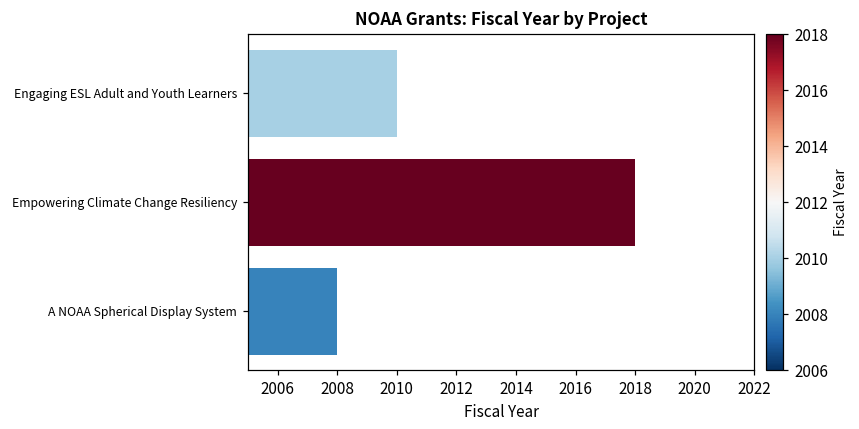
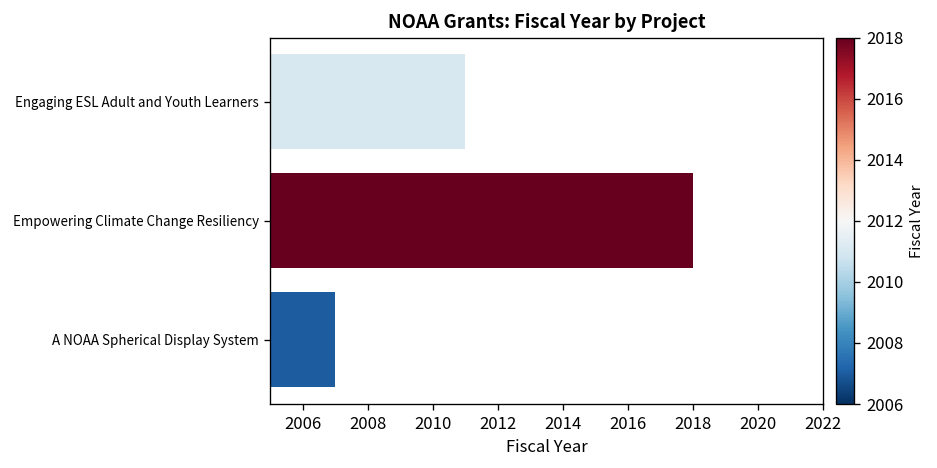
Engaging ESL Adult and Youth Learners: 2010 -> 2011
A NOAA Spherical Display System: 2008 -> 2007
